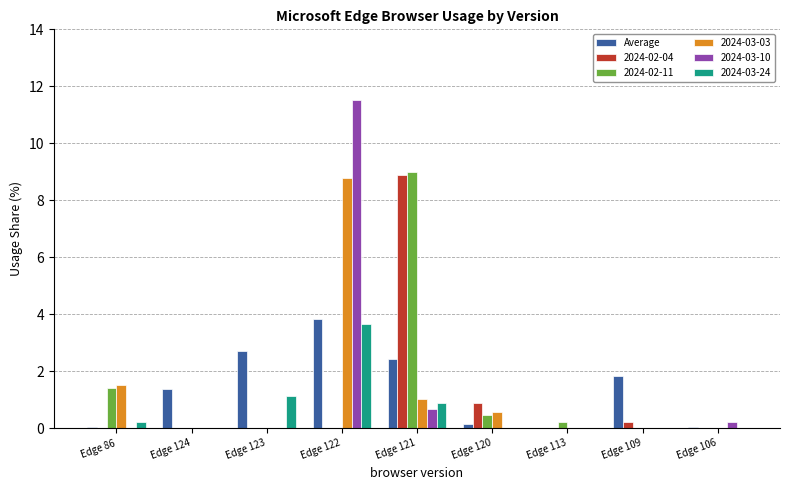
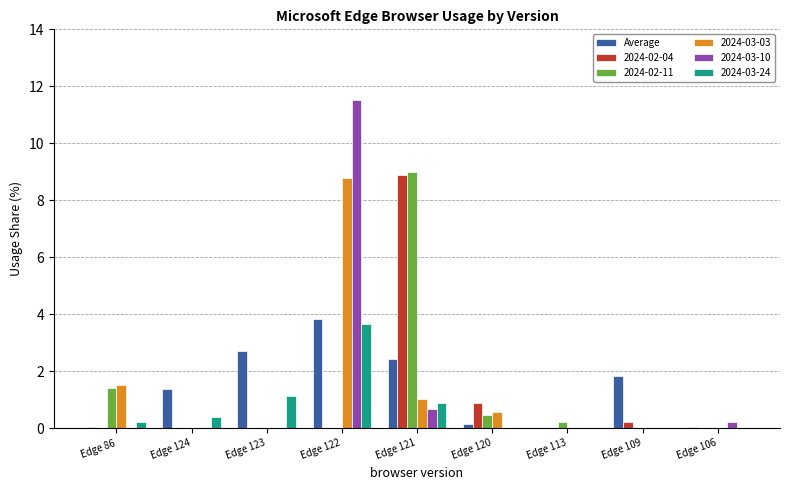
2024-03-24, Edge 124: 0.0 -> 0.4
